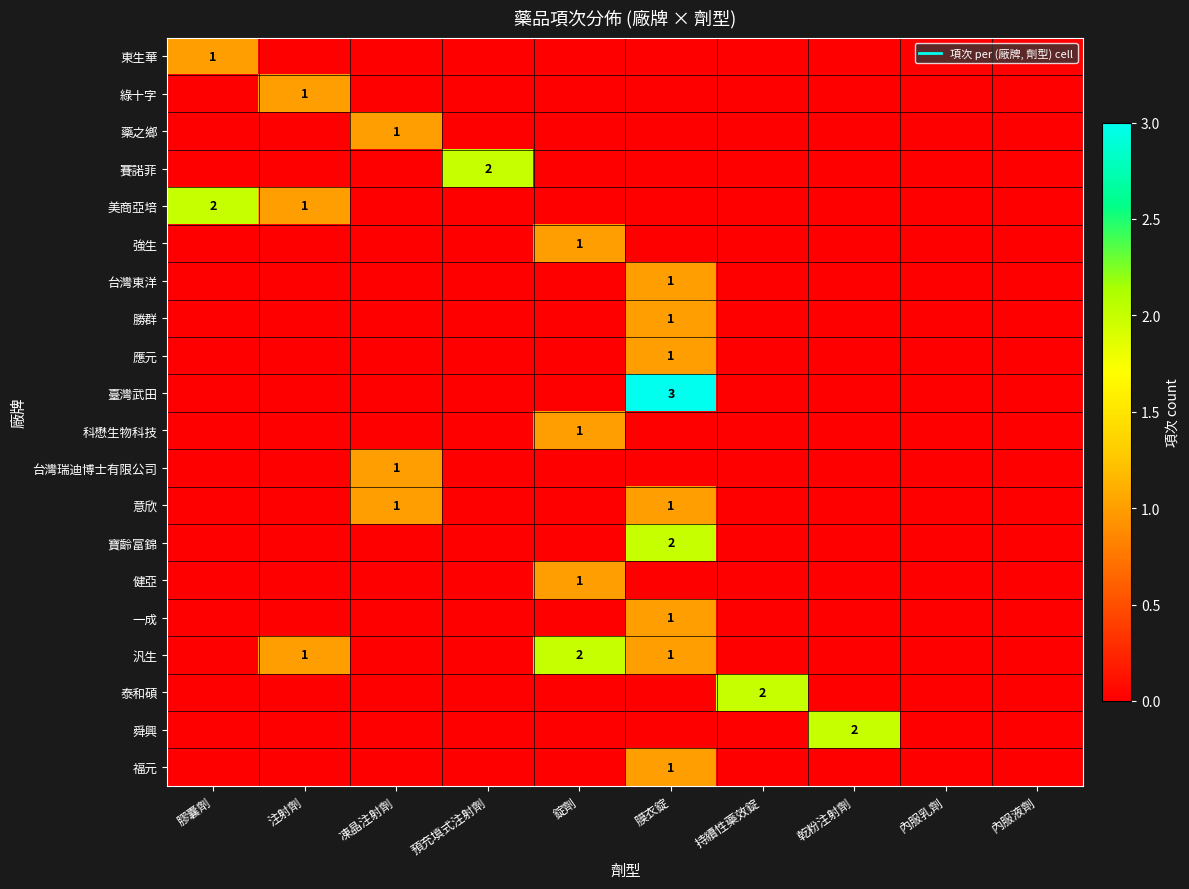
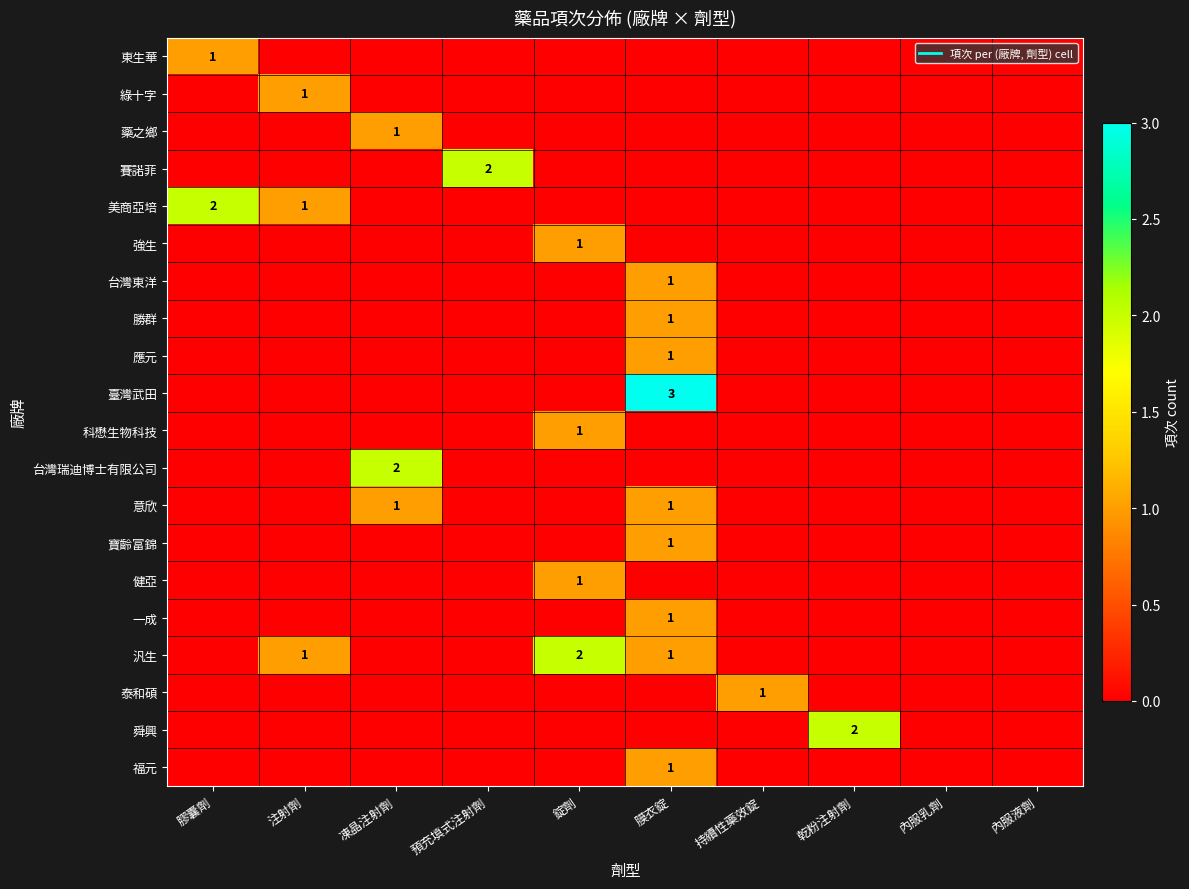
台灣瑞迪博士有限公司, 凍晶注射劑: 1 -> 2
寶齡富錦, 膜衣錠: 2 -> 1
泰和碩, 持續性藥效錠: 2 -> 1
